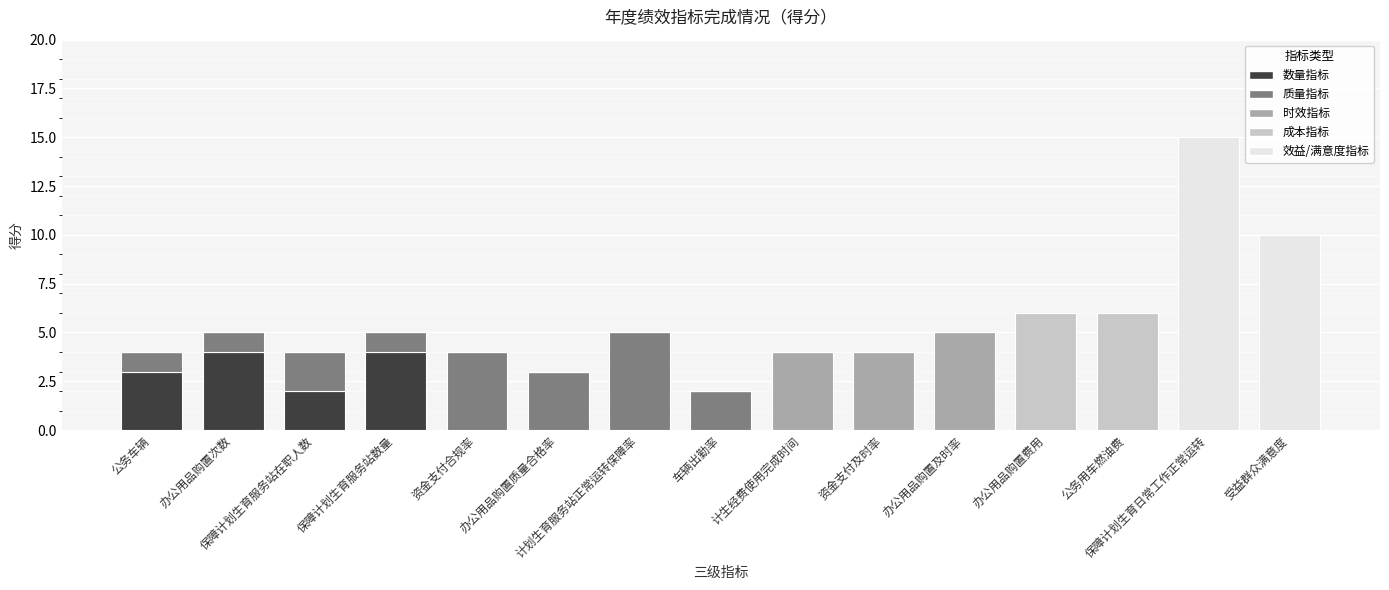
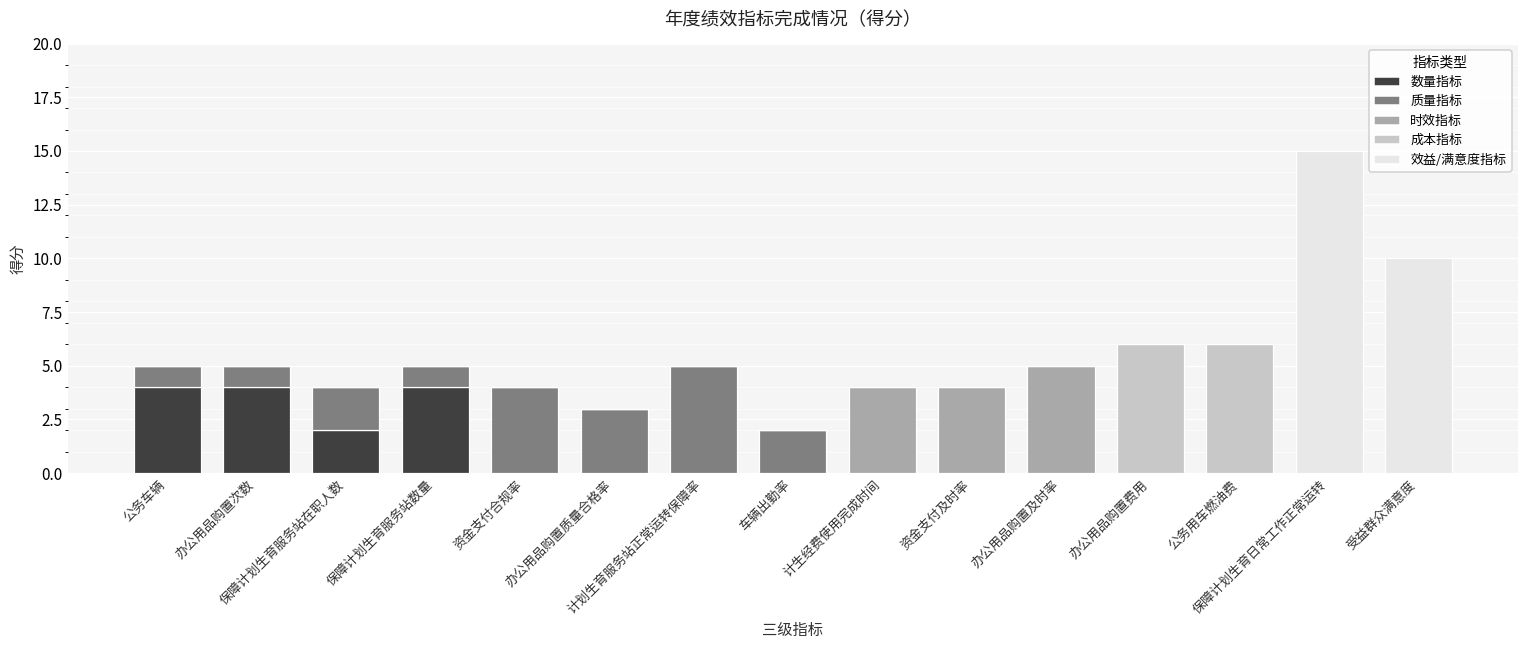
数量指标, 公务车辆: 3 -> 4
